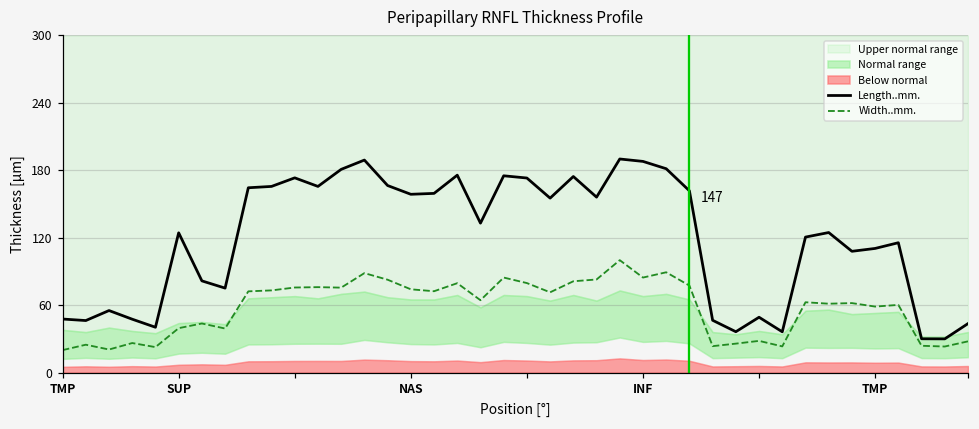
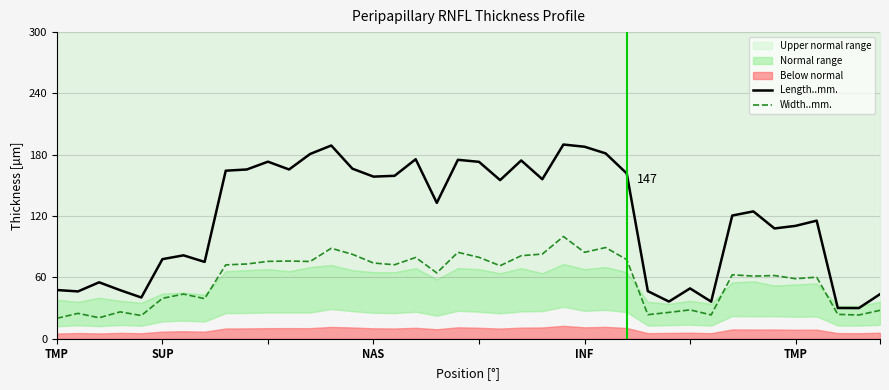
Length..mm., SUP: 124 -> 78
